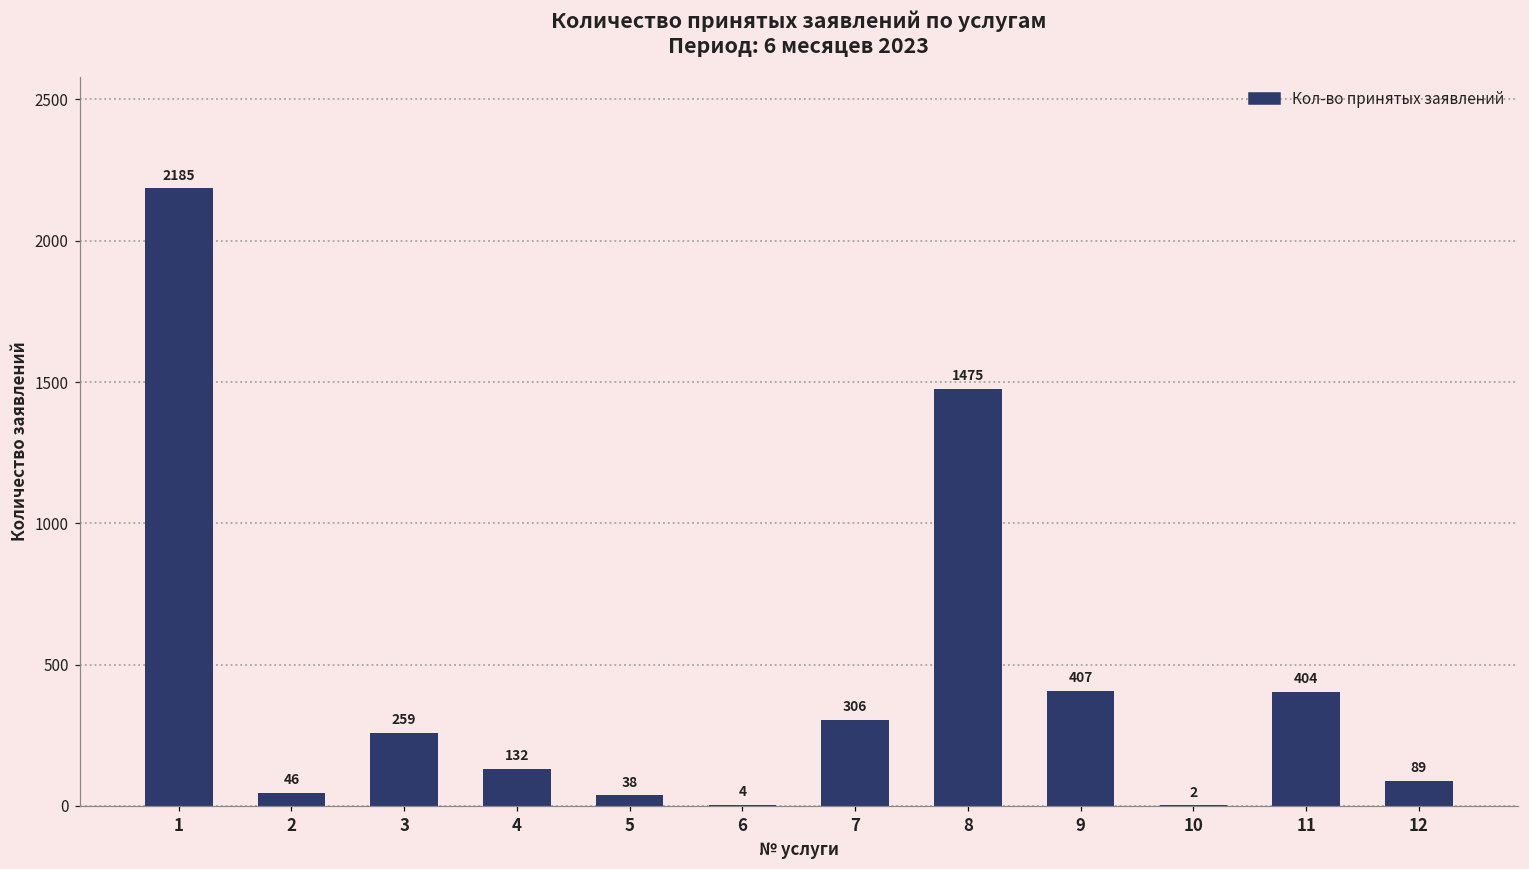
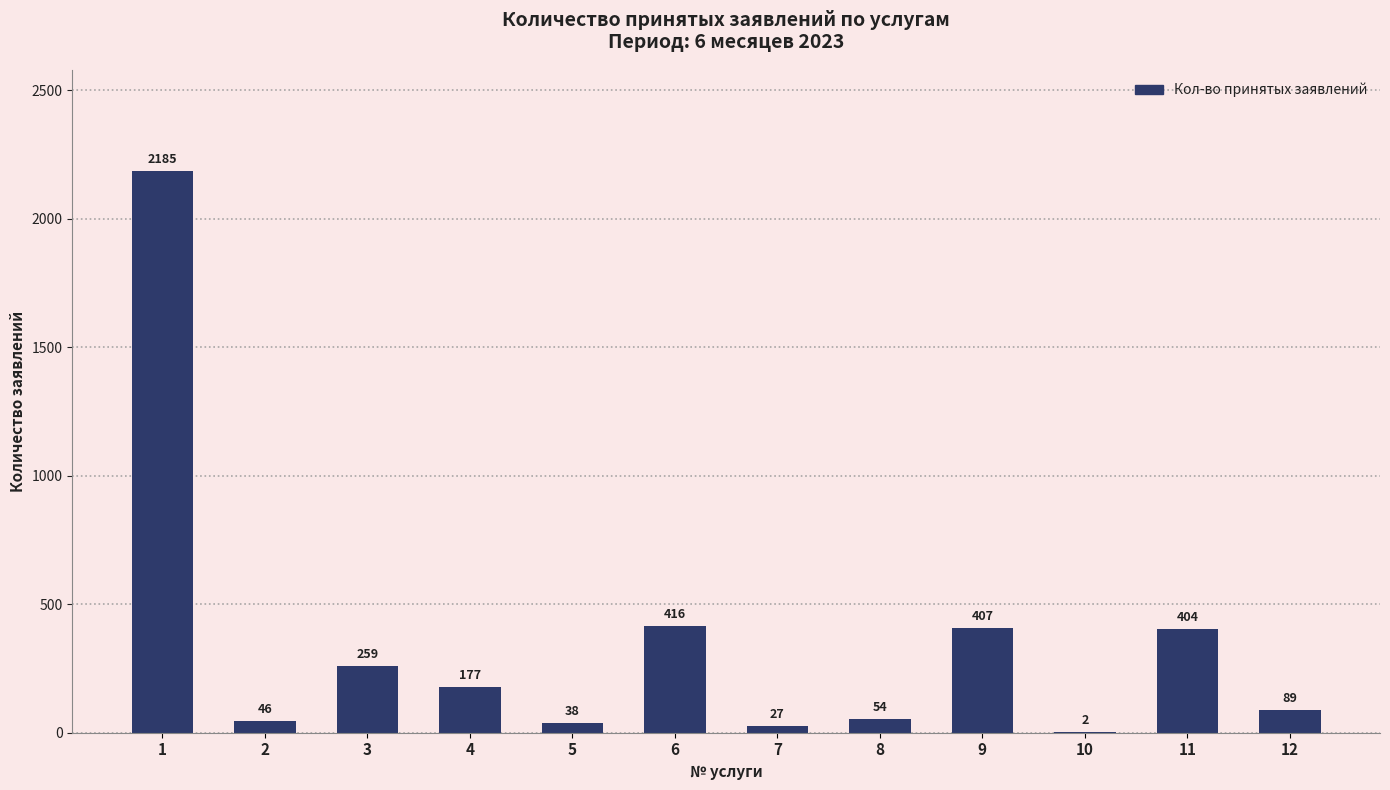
4: 132 -> 177
6: 4 -> 416
7: 306 -> 27
8: 1475 -> 54
